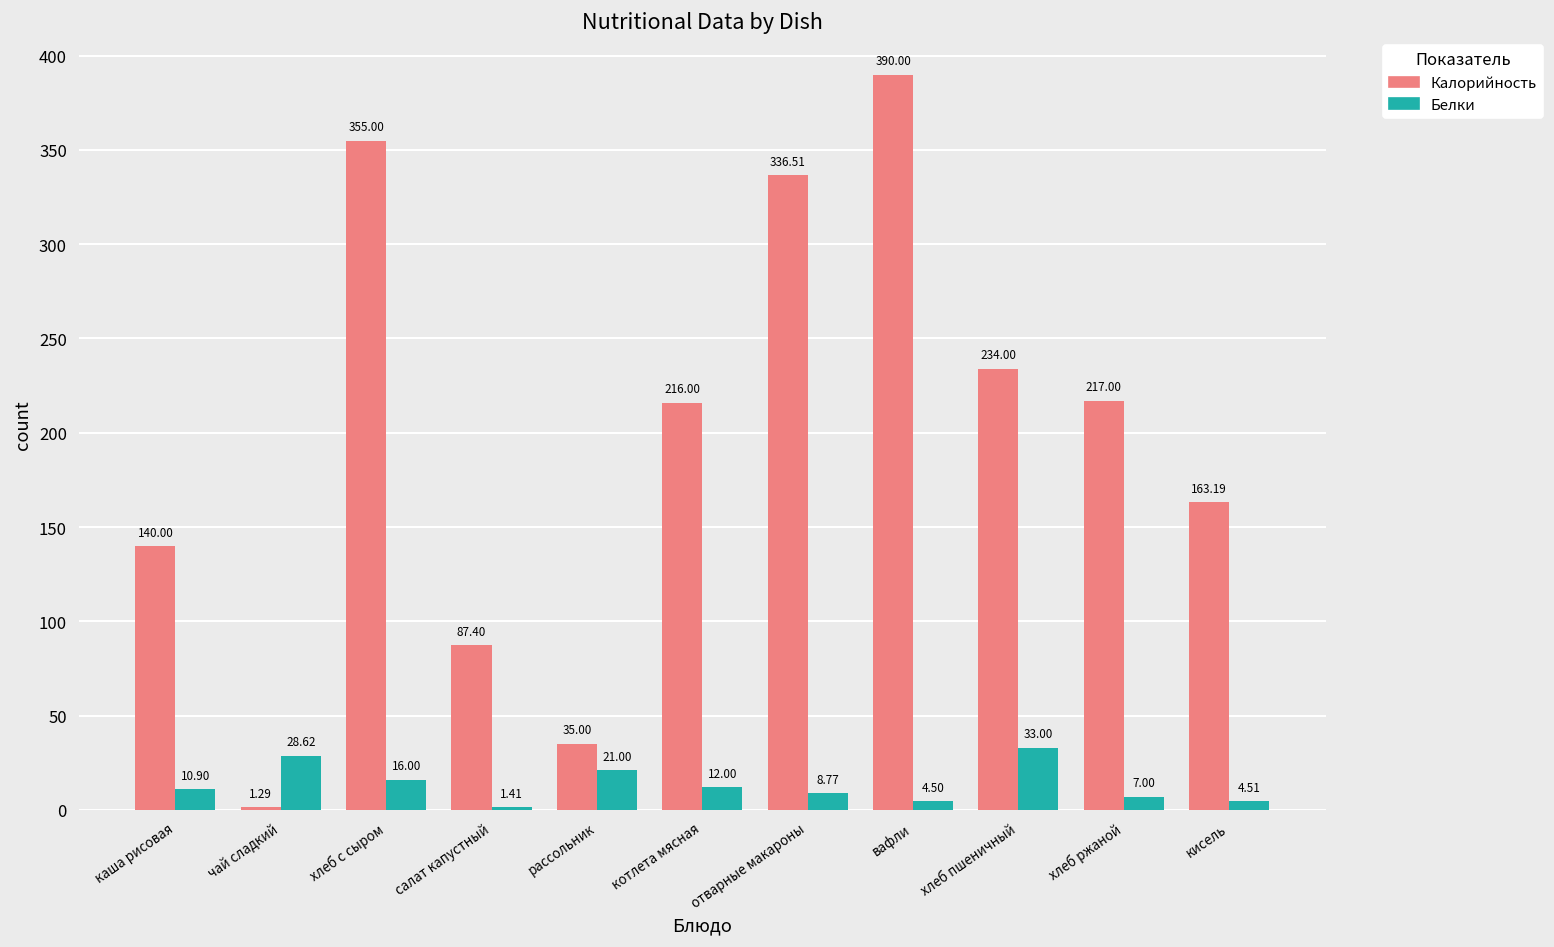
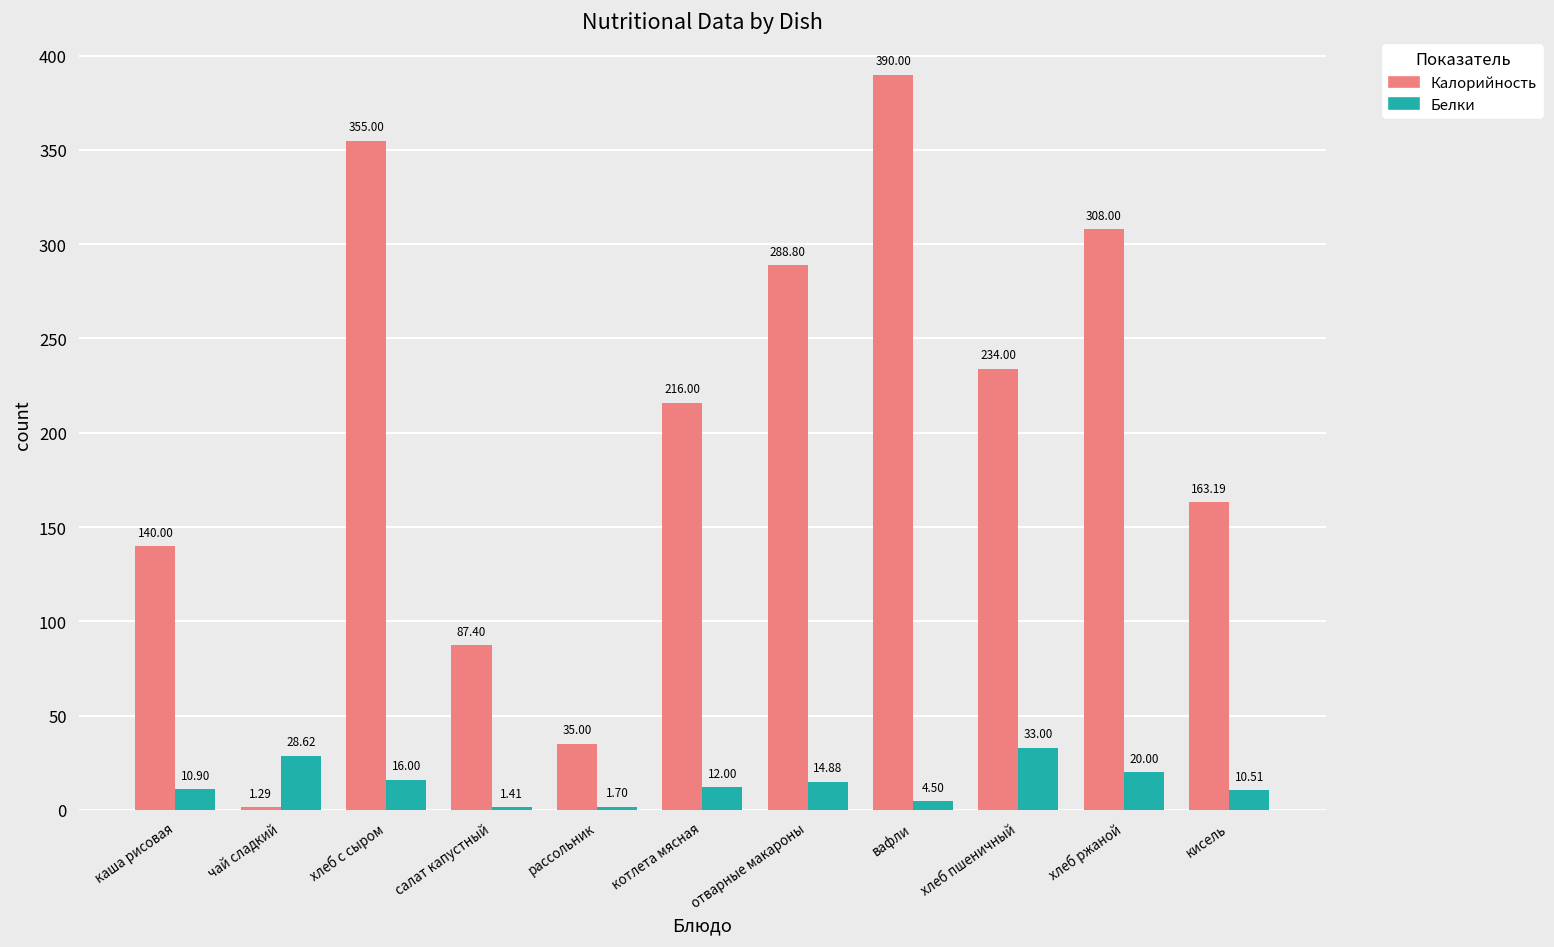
Белки, рассольник: 21.00 -> 1.70
Калорийность, отварные макароны: 336.51 -> 288.80
Белки, отварные макароны: 8.77 -> 14.88
Калорийность, хлеб ржаной: 217.00 -> 308.00
Белки, хлеб ржаной: 7.00 -> 20.00
Белки, кисель: 4.51 -> 10.51
